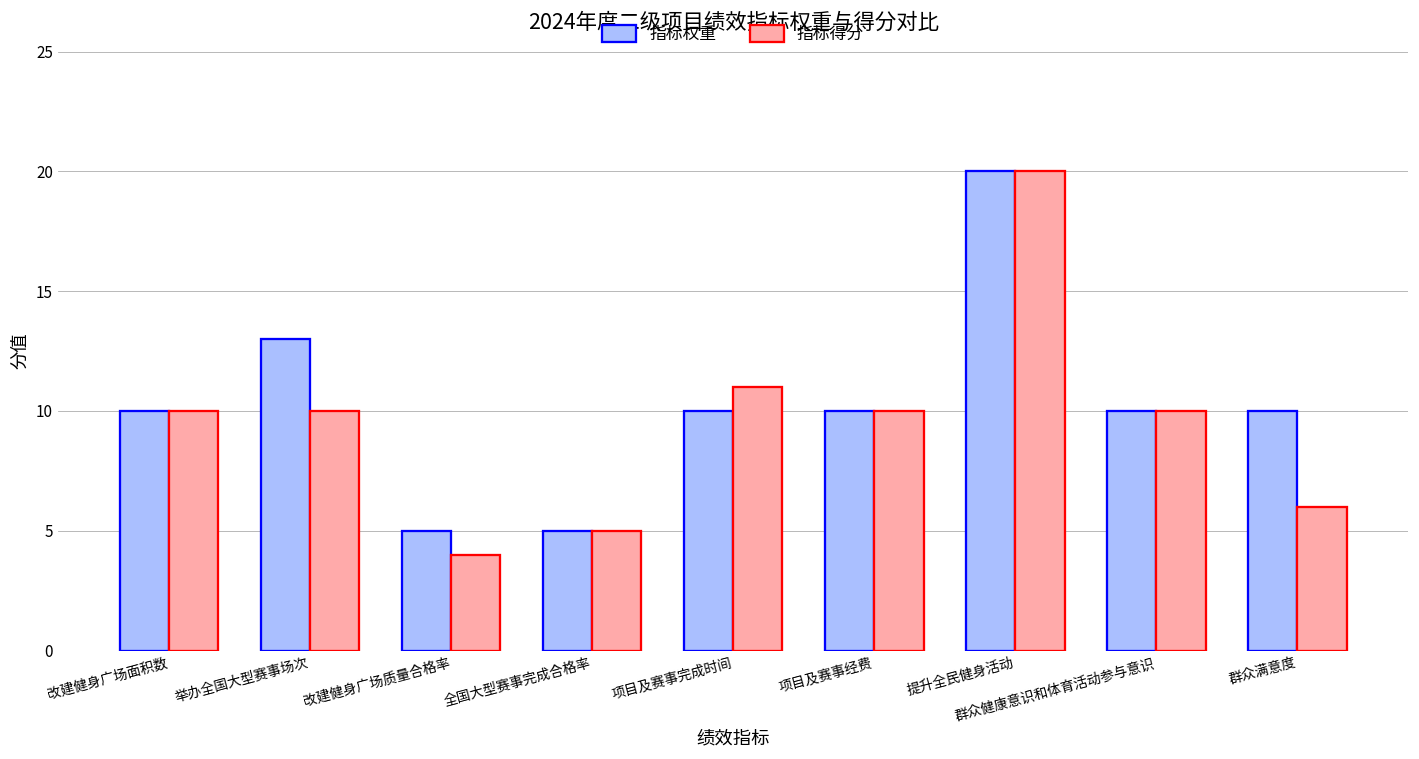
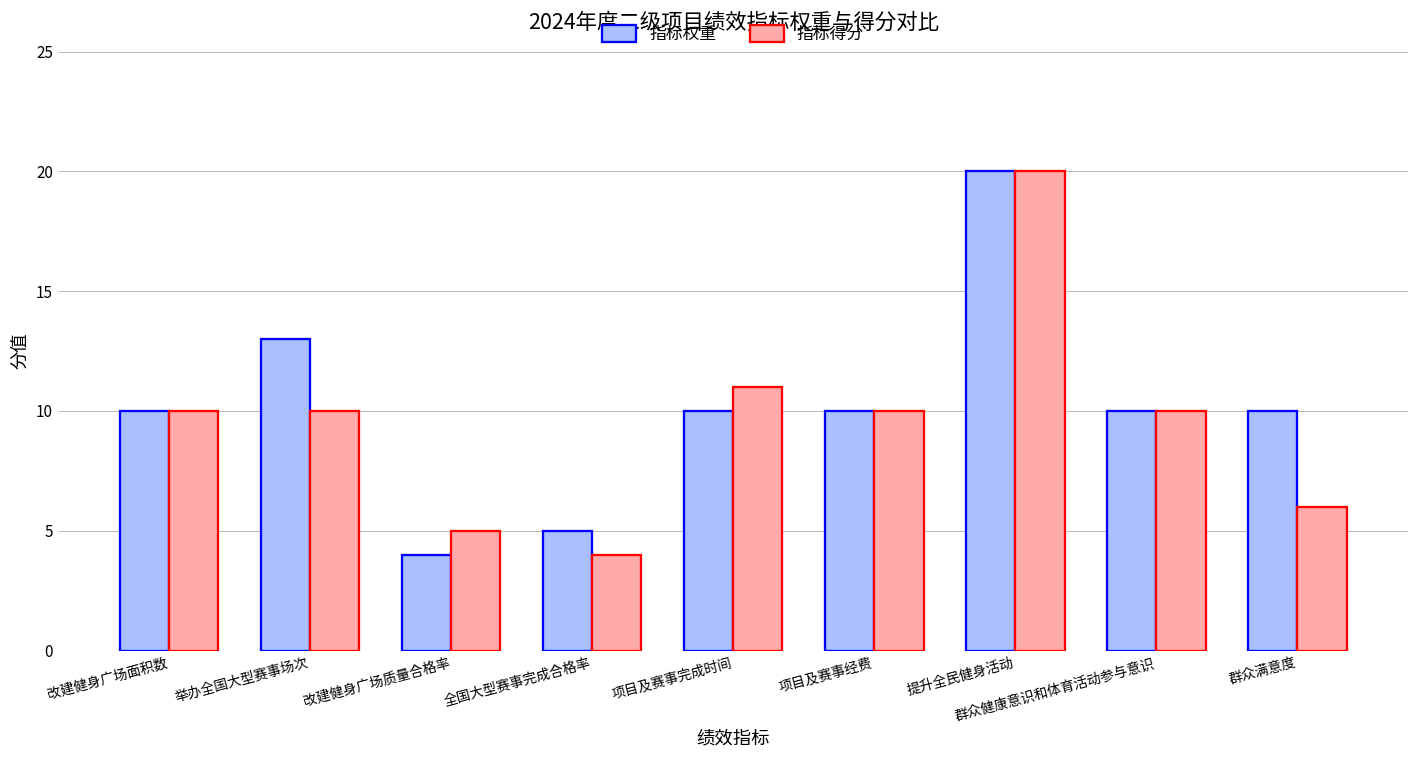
指标权重, 改建健身广场质量合格率: 5 -> 4
指标得分, 改建健身广场质量合格率: 4 -> 5
指标得分, 全国大型赛事完成合格率: 5 -> 4
